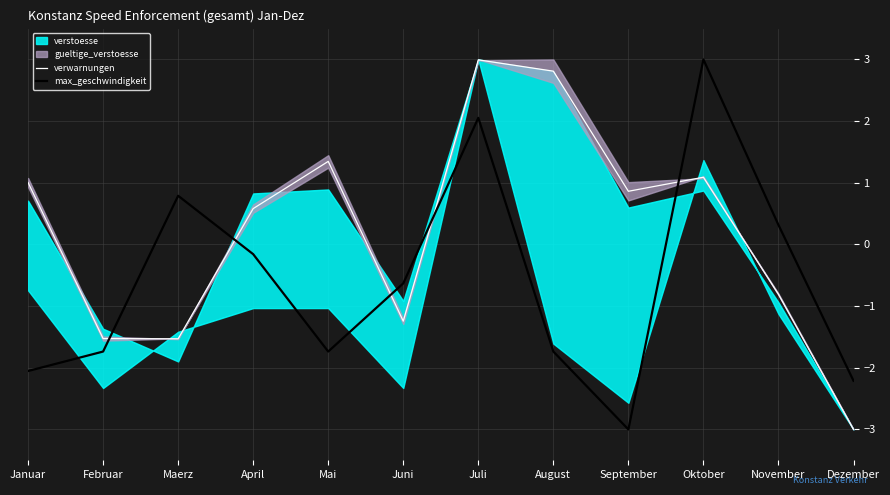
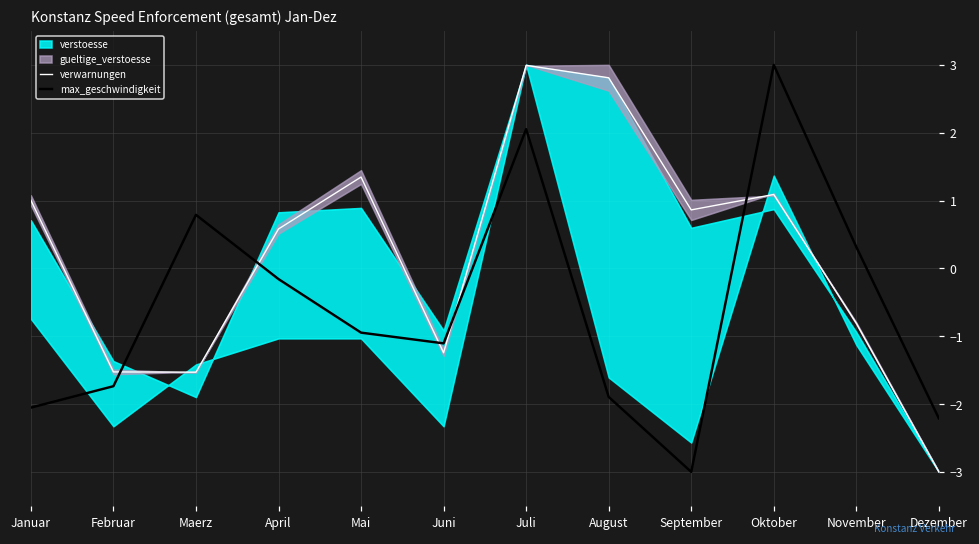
max_geschwindigkeit, Mai: -1.7 -> -0.9
max_geschwindigkeit, Juni: -0.6 -> -1.1
max_geschwindigkeit, August: -1.7 -> -1.9
